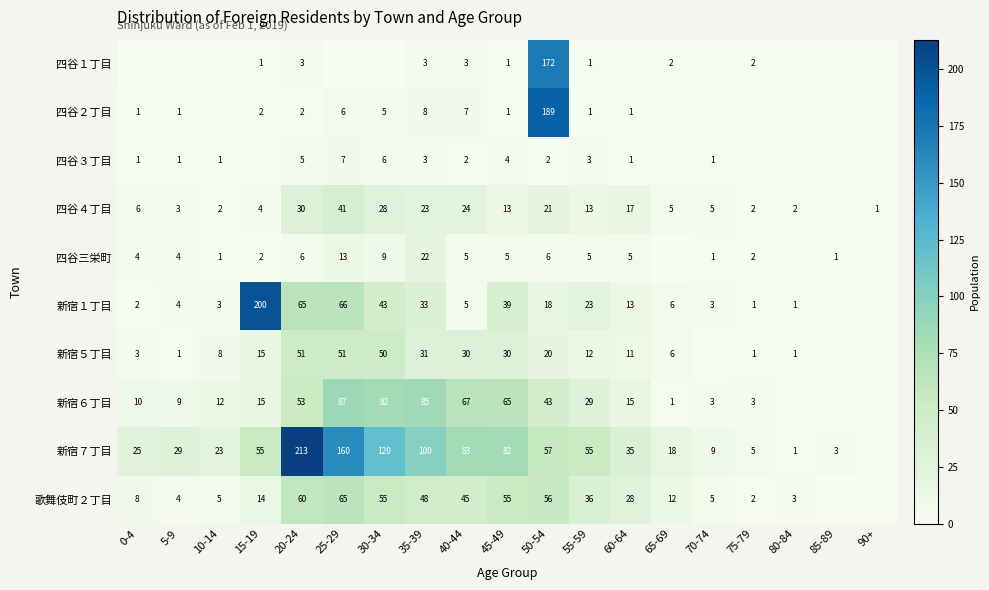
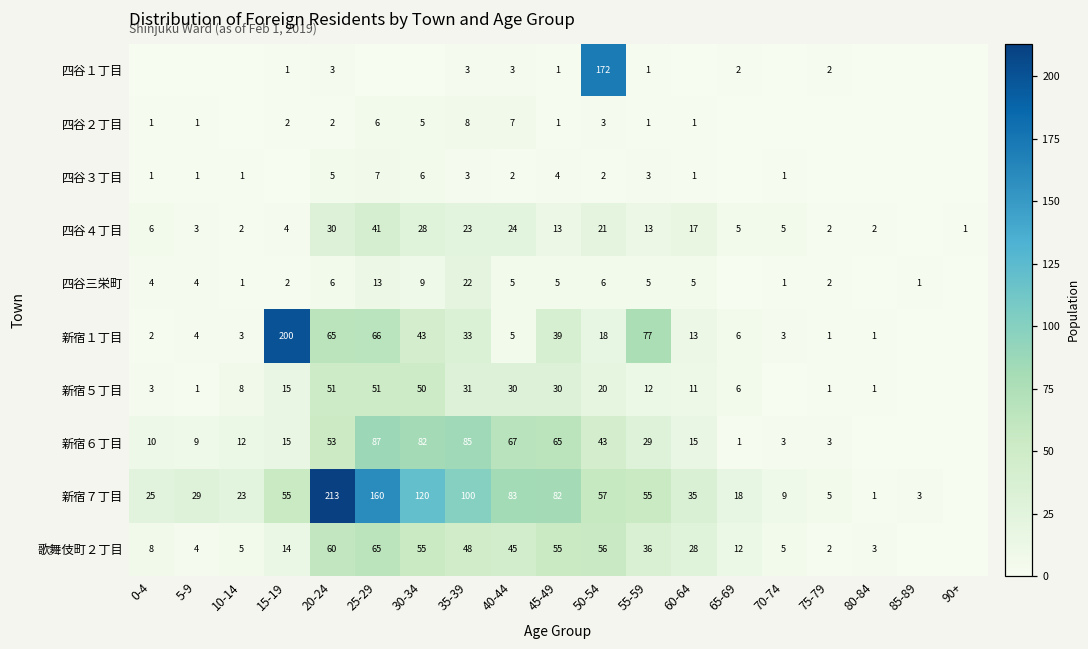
四谷２丁目, 50-54: 189 -> 3
新宿１丁目, 55-59: 23 -> 77
